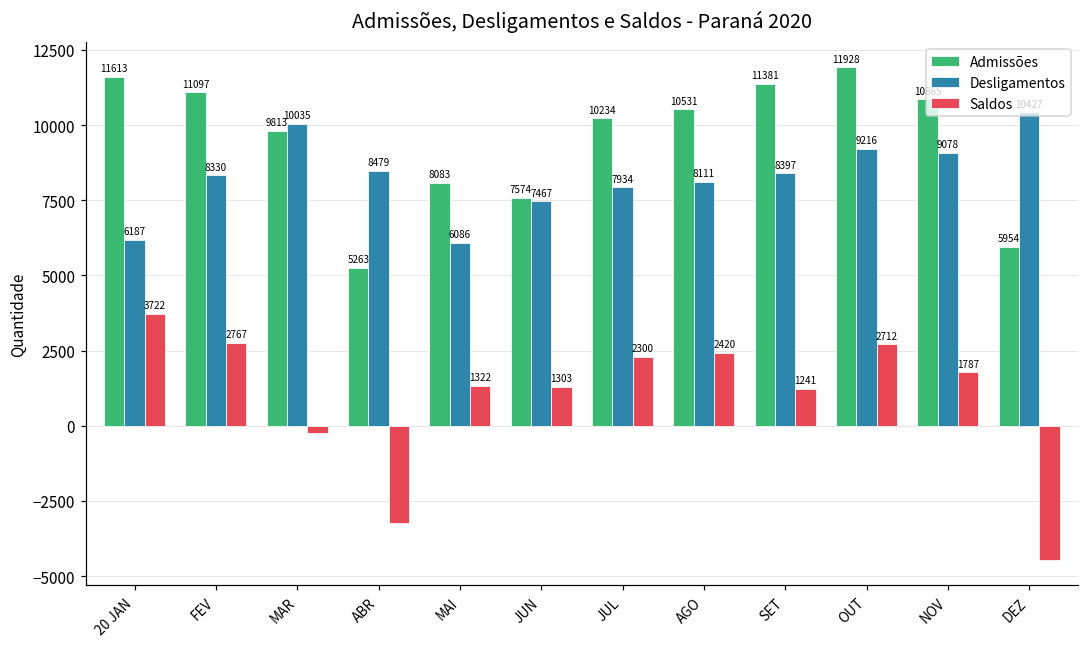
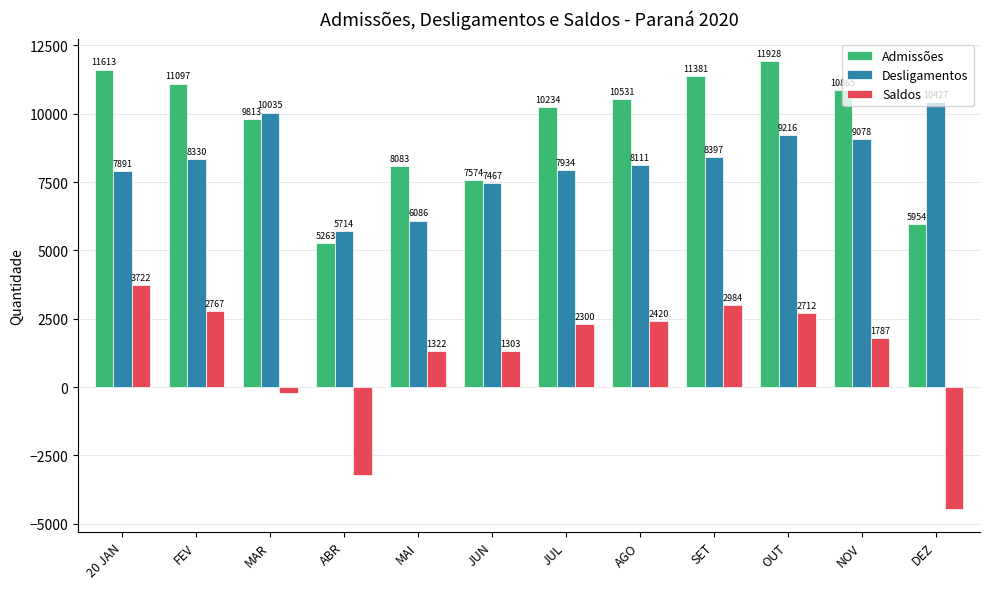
Desligamentos, 20 JAN: 6187 -> 7891
Desligamentos, ABR: 8479 -> 5714
Saldos, SET: 1241 -> 2984
